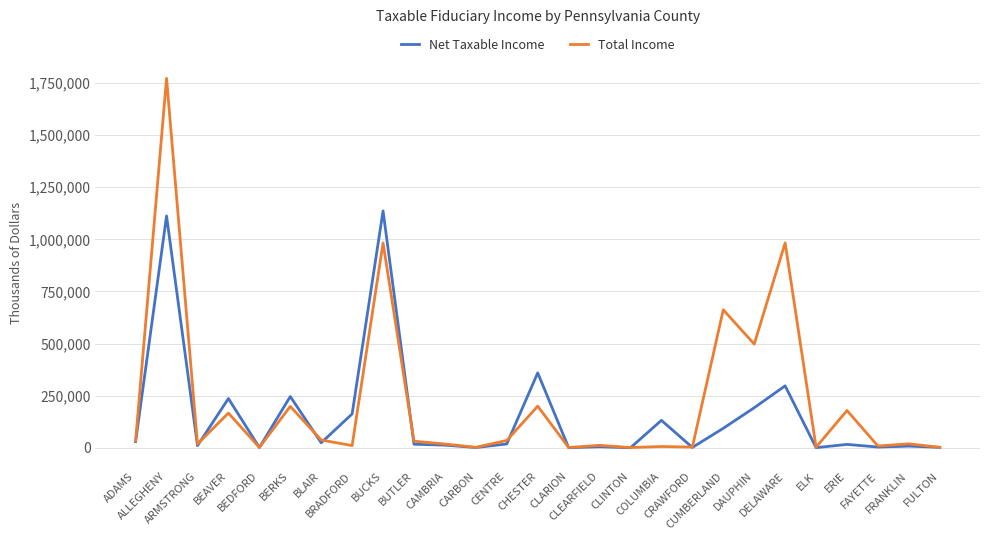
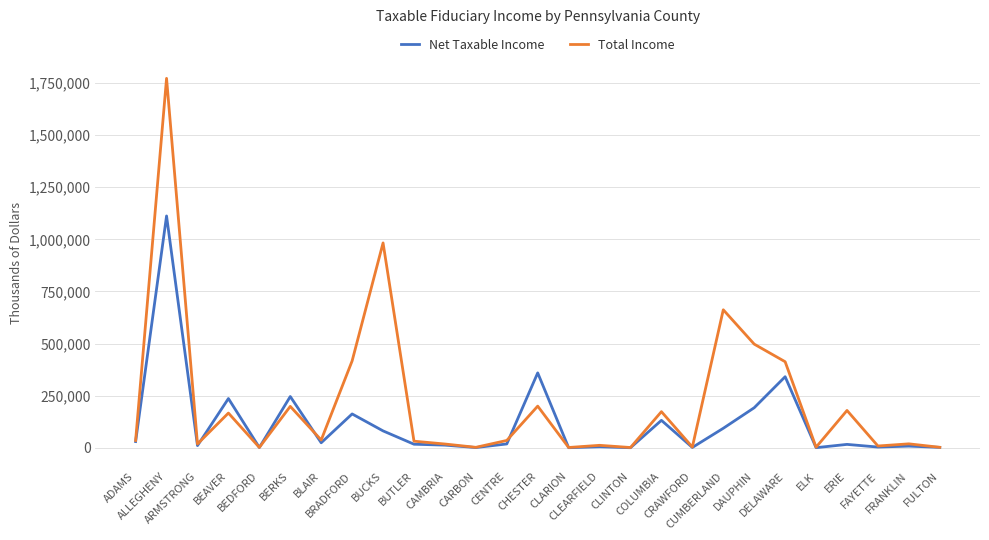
Total Income, BRADFORD: 10,000 -> 420,000
Net Taxable Income, BUCKS: 1,140,000 -> 80,000
Total Income, COLUMBIA: 10,000 -> 170,000
Net Taxable Income, DELAWARE: 300,000 -> 340,000
Total Income, DELAWARE: 980,000 -> 410,000
